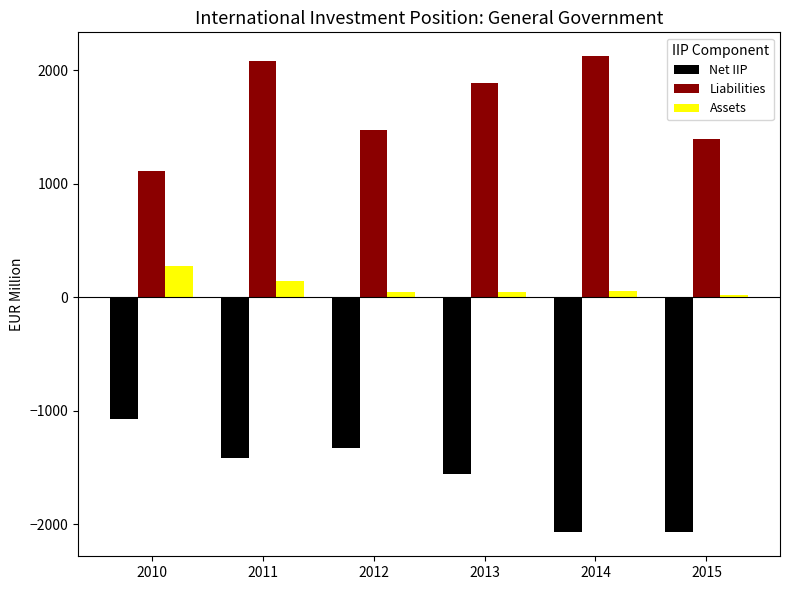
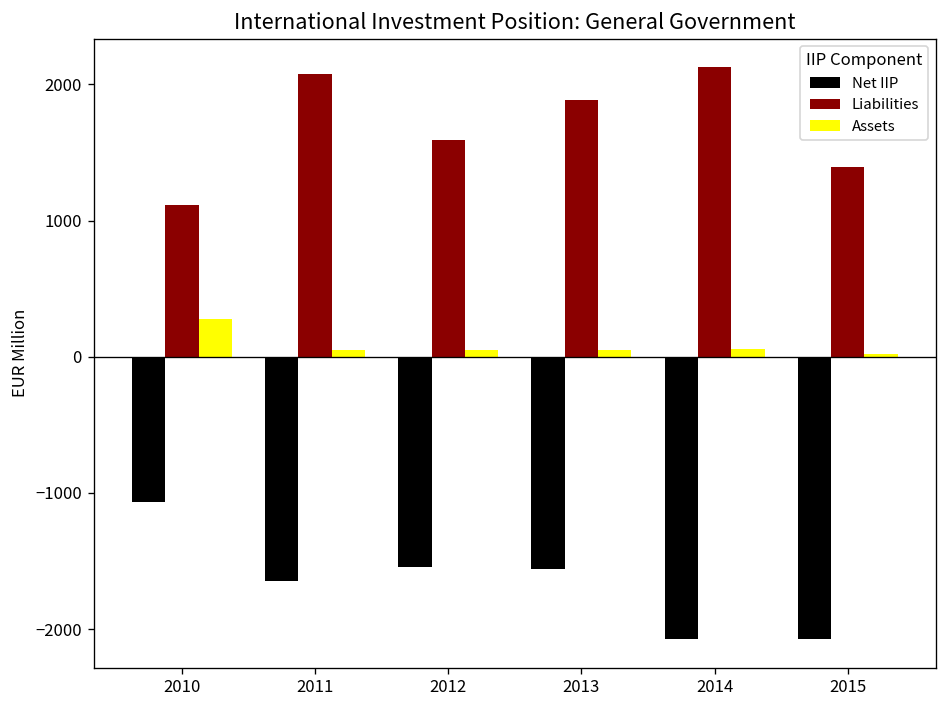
Net IIP, 2011: -1420 -> -1650
Assets, 2011: 150 -> 50
Net IIP, 2012: -1330 -> -1540
Liabilities, 2012: 1480 -> 1590
